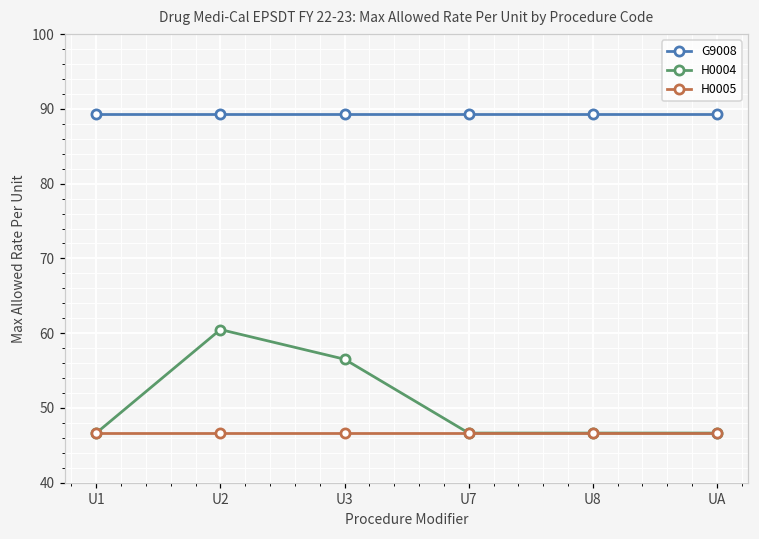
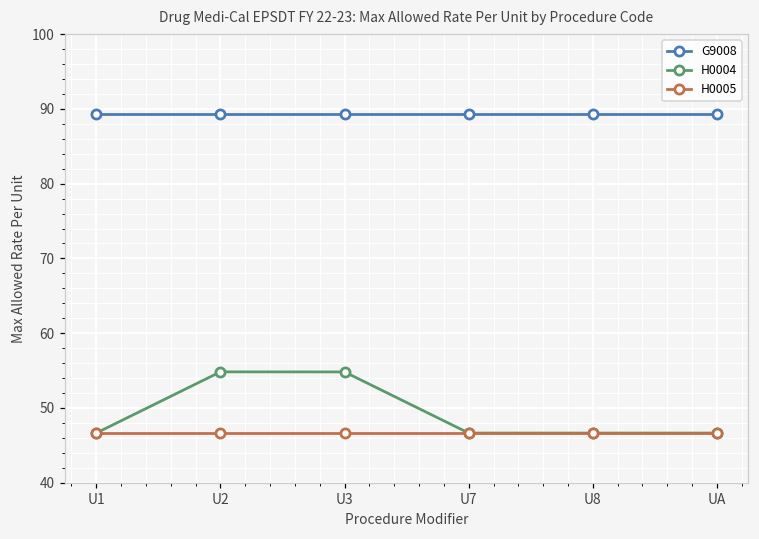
H0004, U2: 60 -> 55
H0004, U3: 57 -> 55
